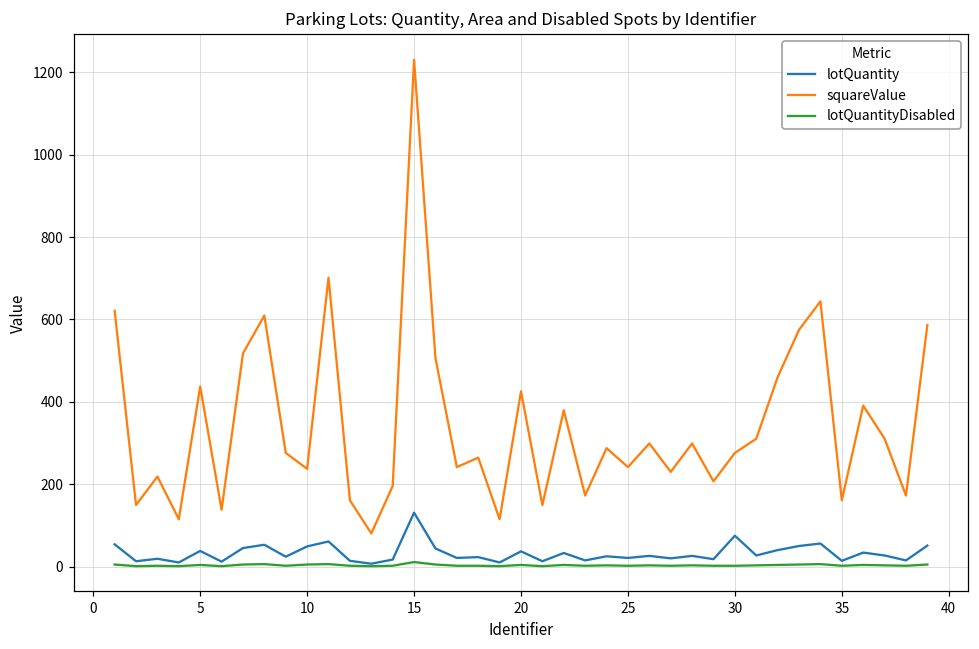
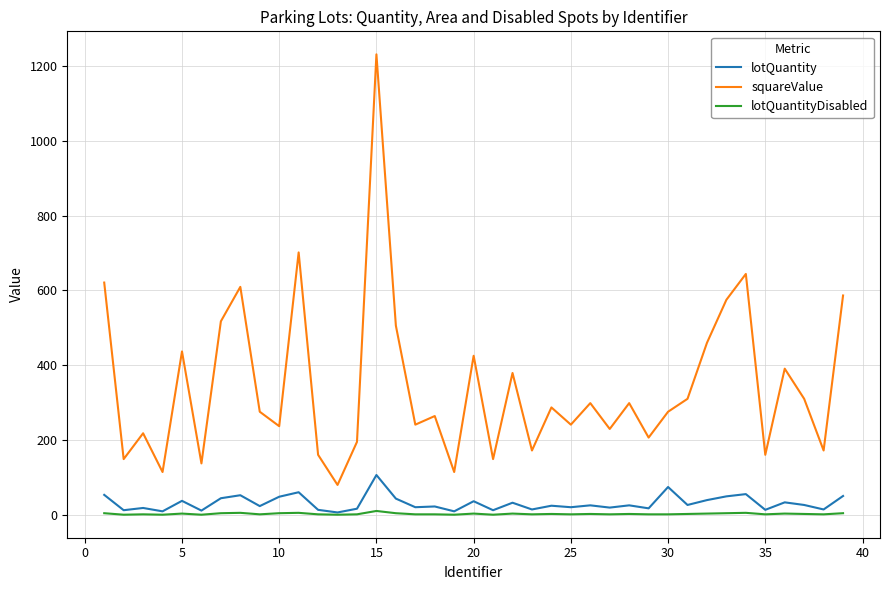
lotQuantity, 15: 130 -> 110
